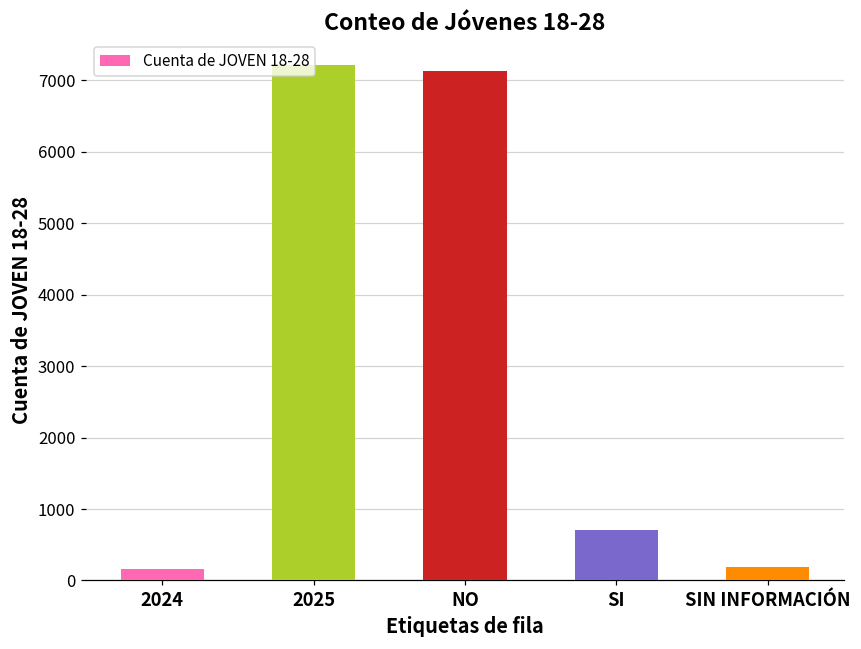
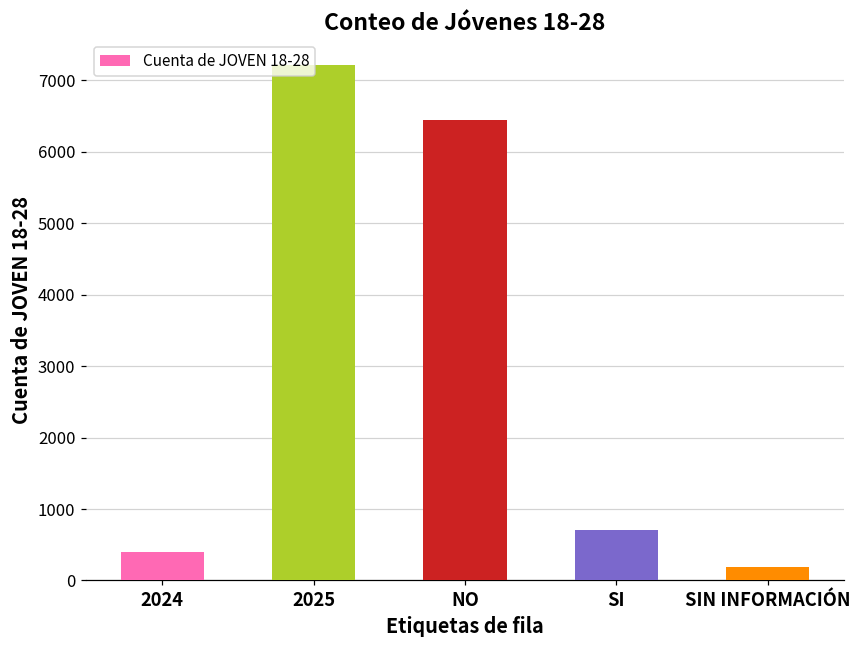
2024: 200 -> 400
NO: 7100 -> 6400
